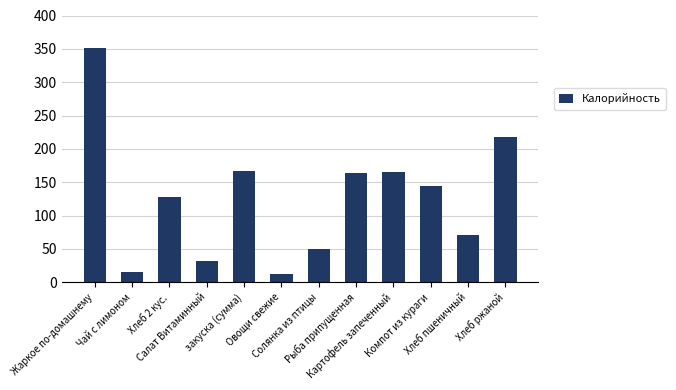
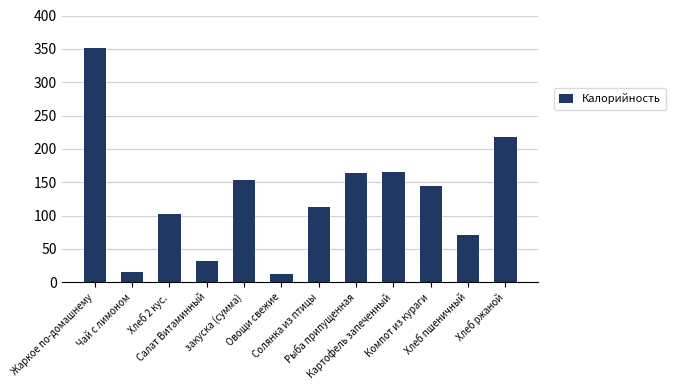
Хлеб 2 кус.: 130 -> 100
закуска (сумма): 170 -> 150
Солянка из птицы: 50 -> 110
